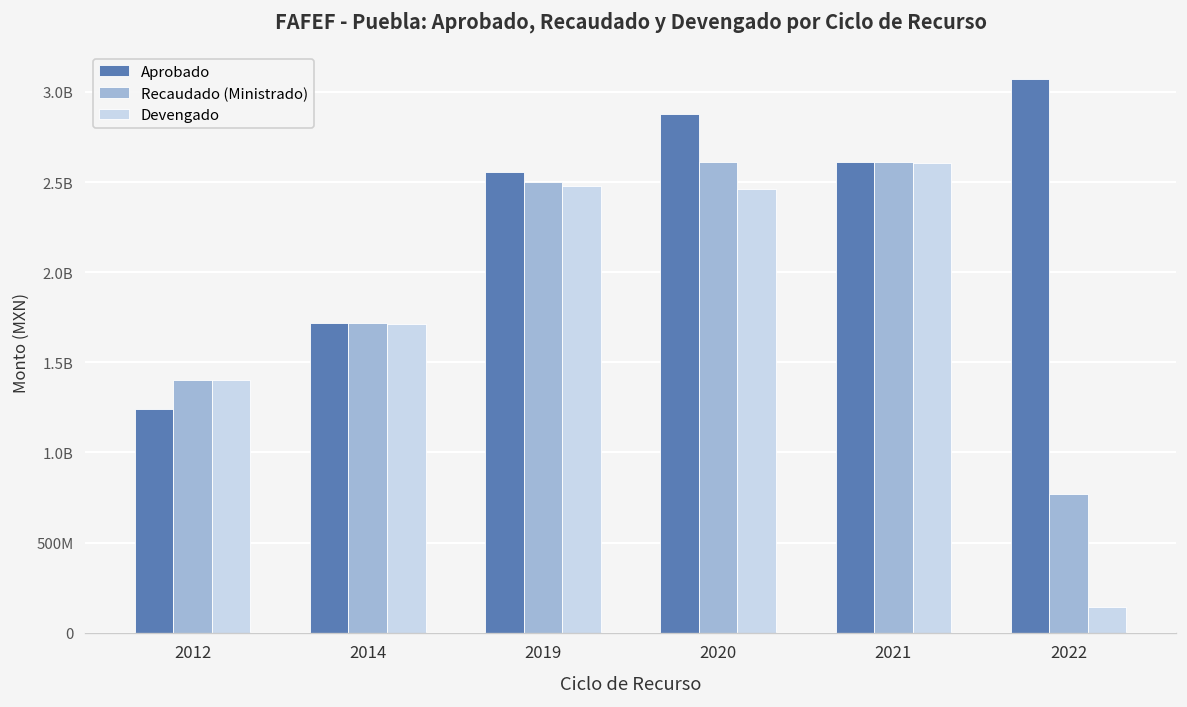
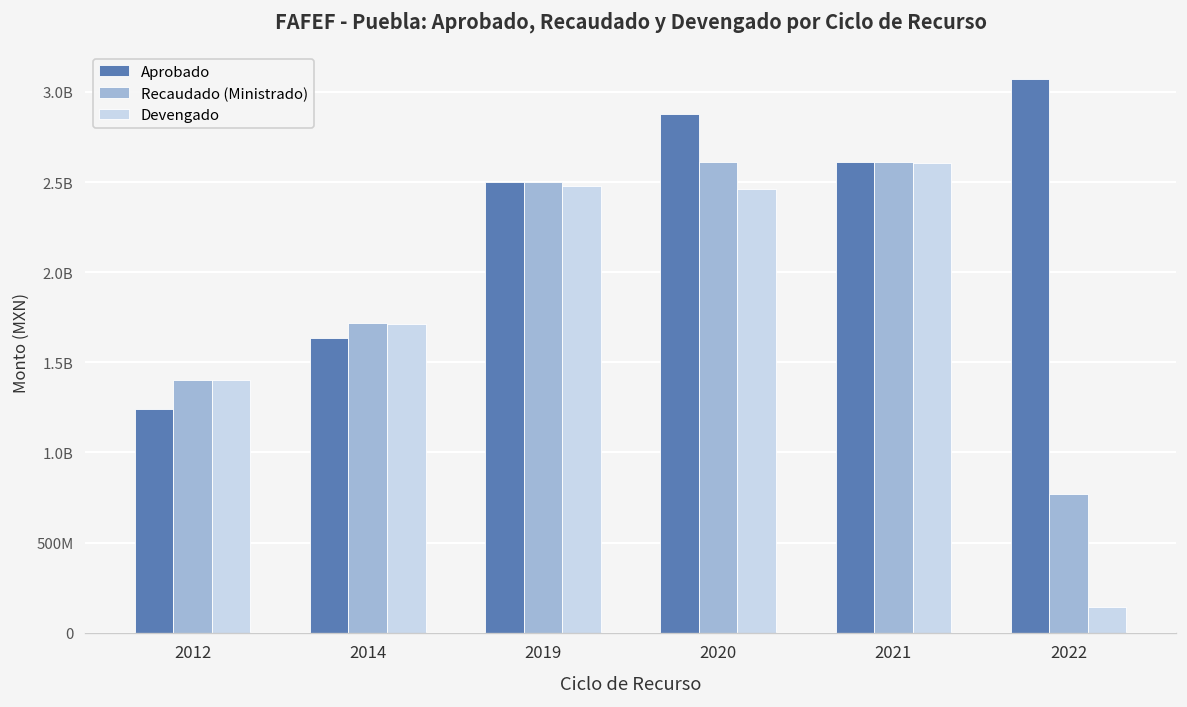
Aprobado, 2014: 1720000000 -> 1630000000
Aprobado, 2019: 2550000000 -> 2500000000
